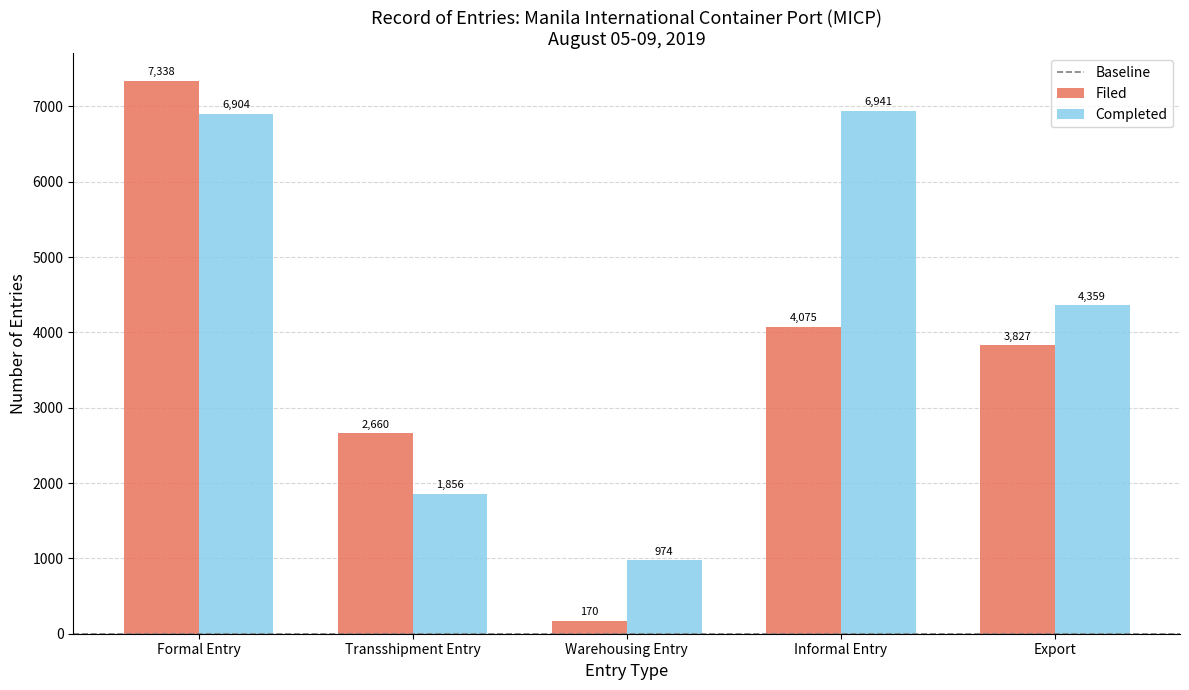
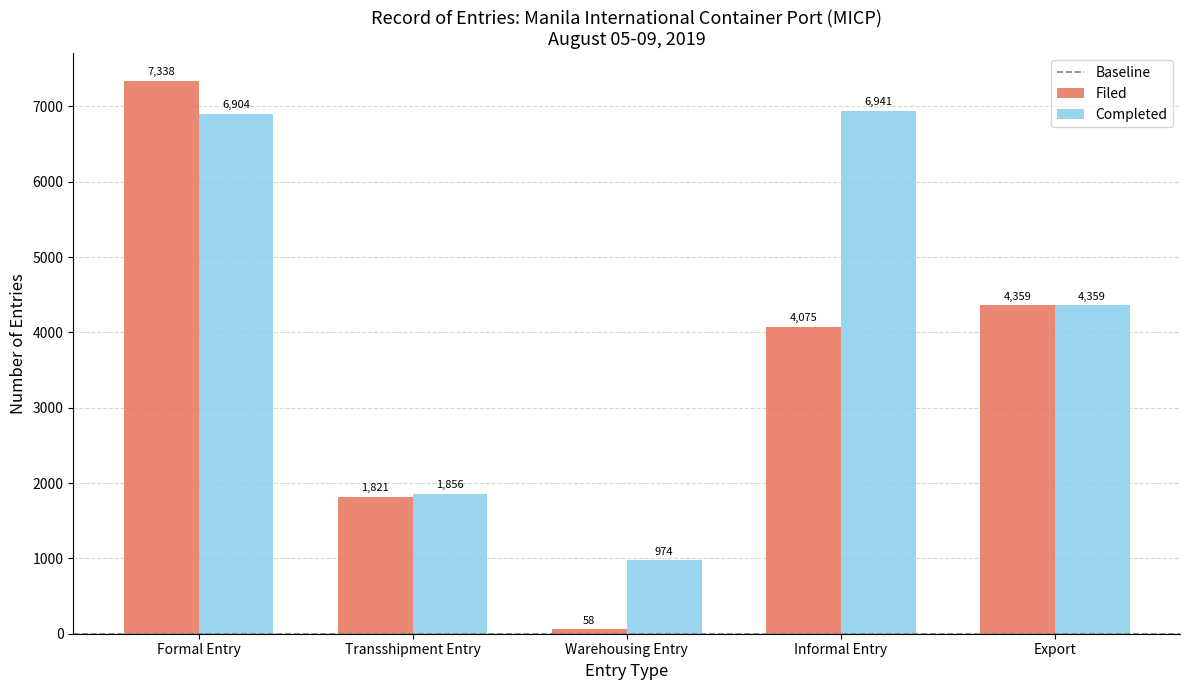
Filed, Transshipment Entry: 2,660 -> 1,821
Filed, Warehousing Entry: 170 -> 58
Filed, Export: 3,827 -> 4,359
